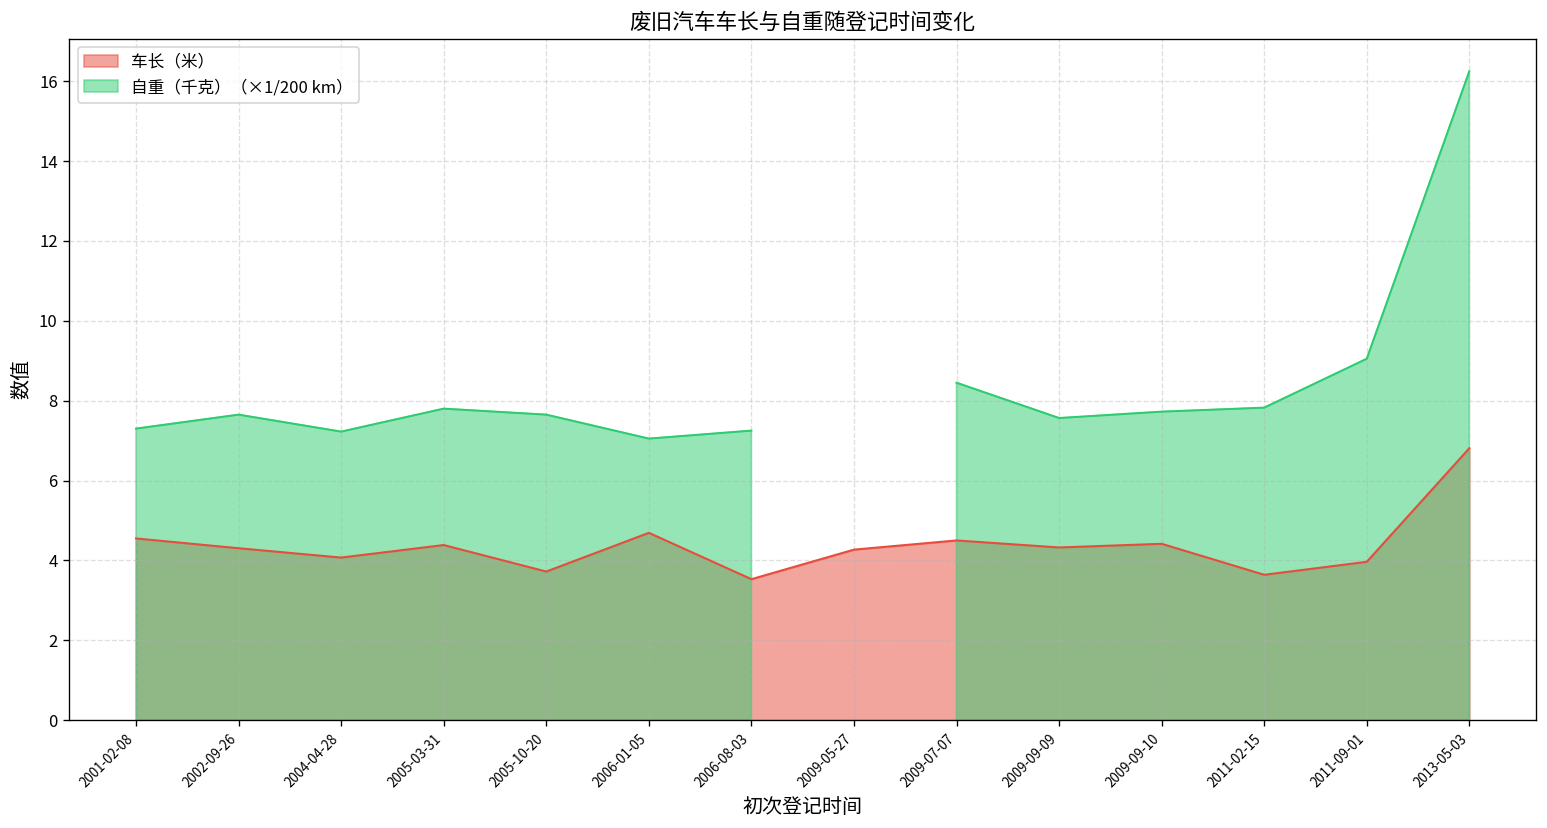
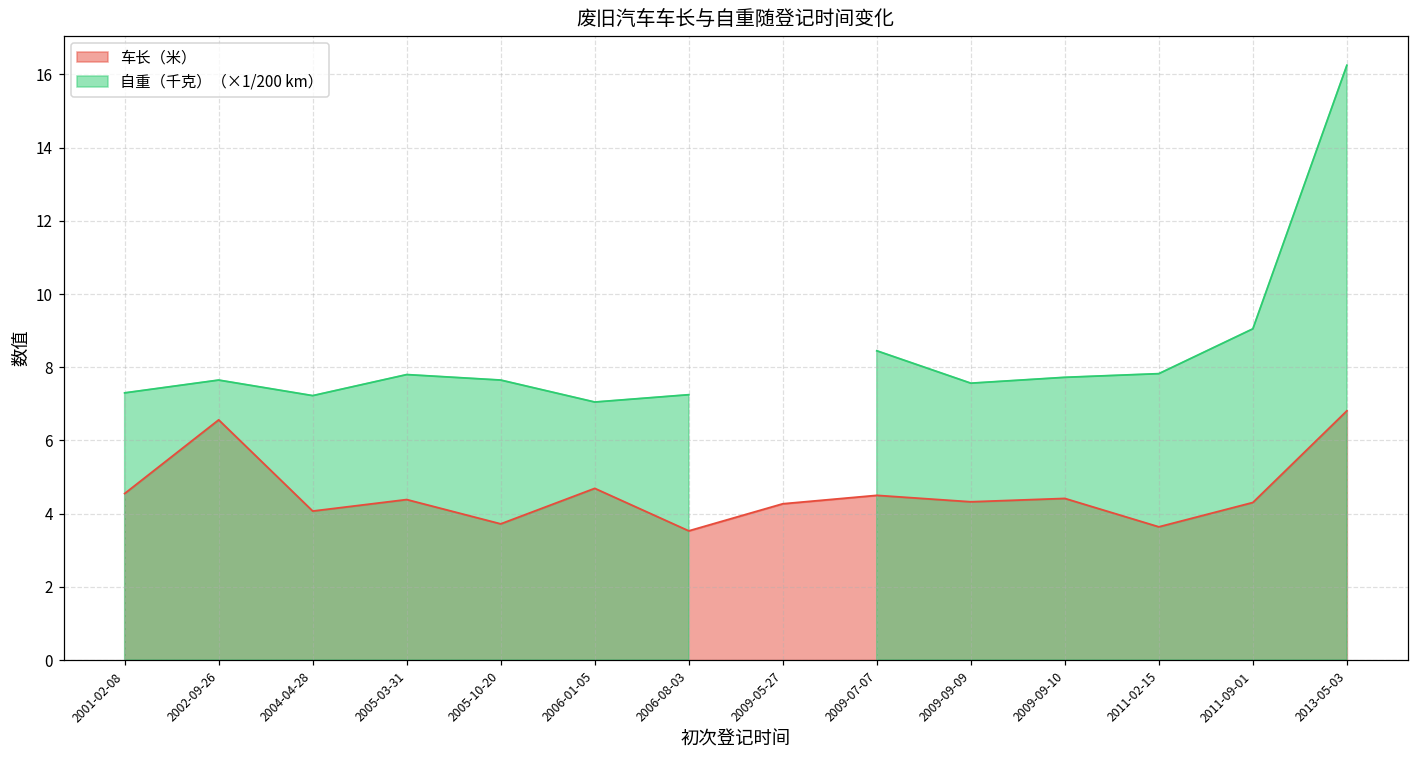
车长（米）, 2002-09-26: 4.3 -> 6.6
车长（米）, 2011-09-01: 4.0 -> 4.3
